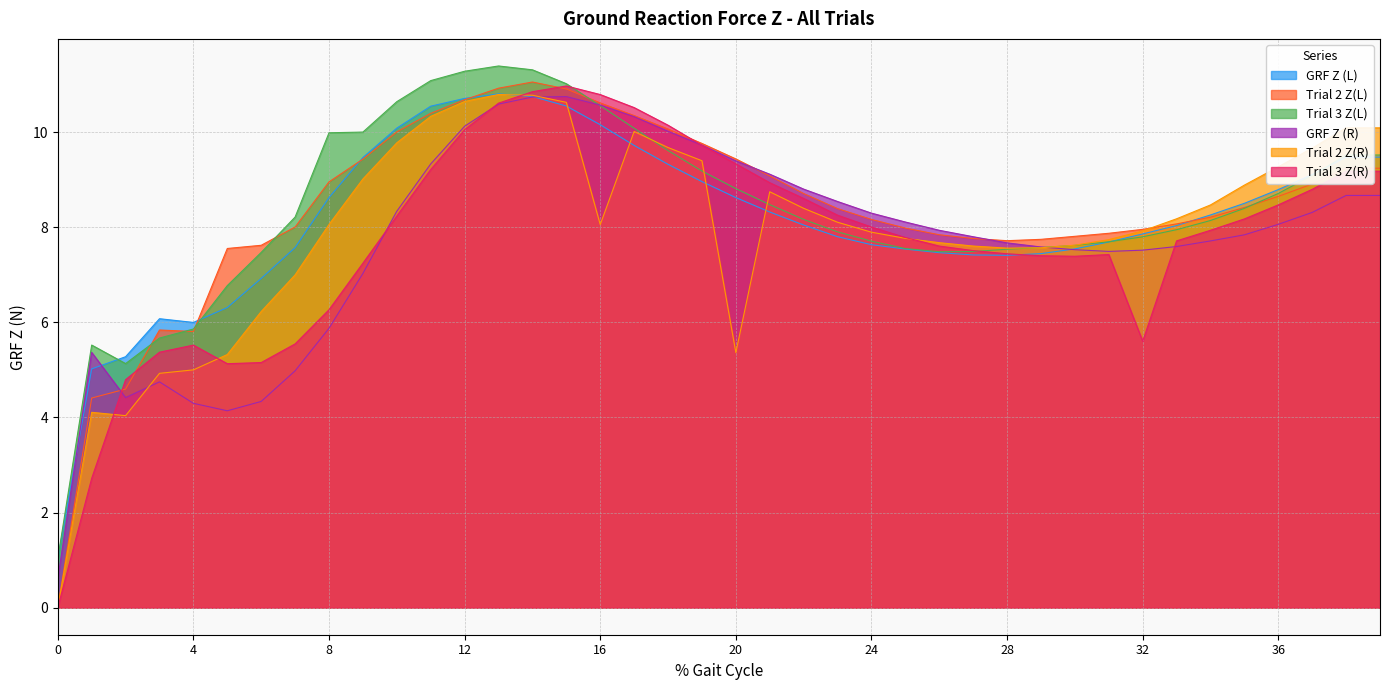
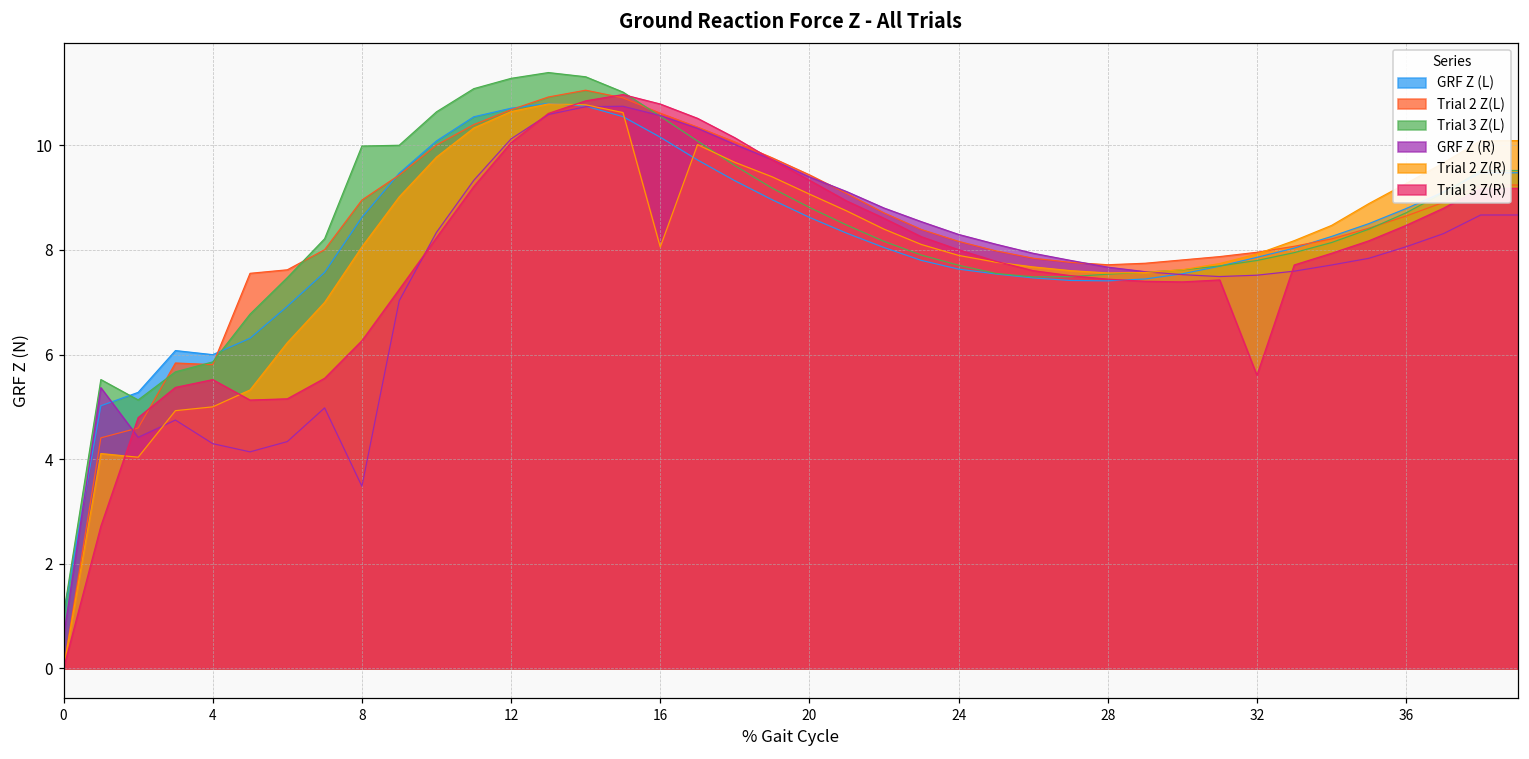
GRF Z (R), 8: 5.9 -> 3.5
Trial 2 Z(R), 20: 5.4 -> 9.1
